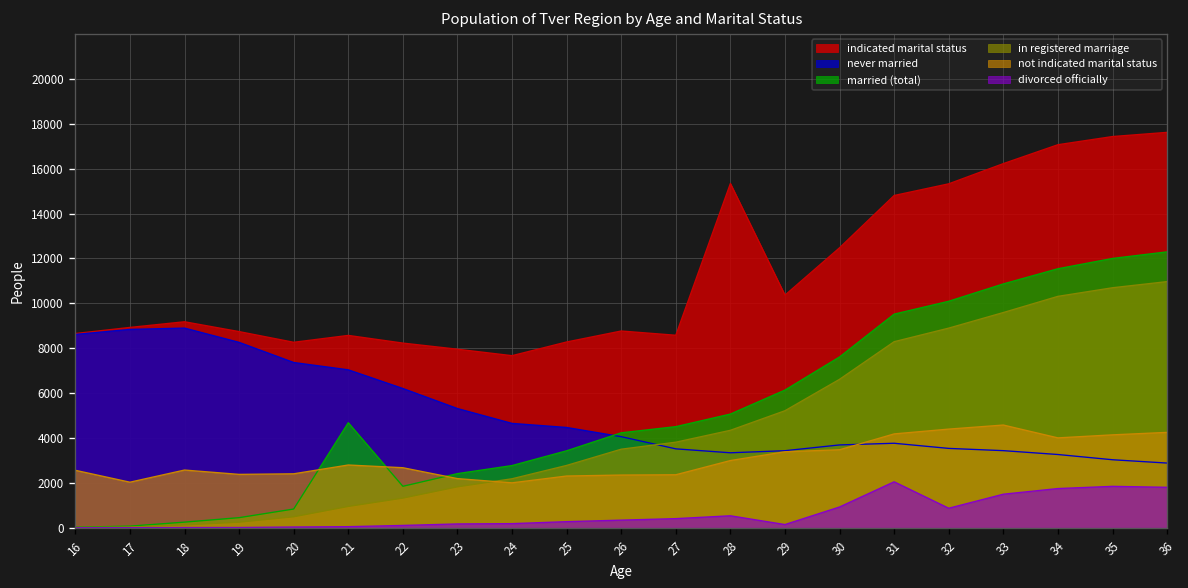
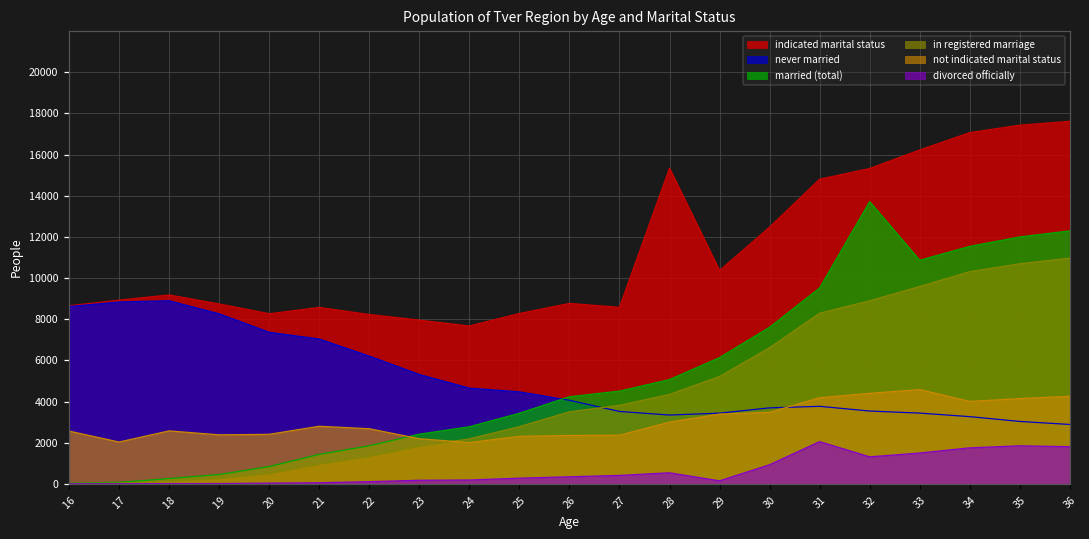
married (total), 21: 4700 -> 1400
married (total), 32: 10100 -> 13700
divorced officially, 32: 900 -> 1300
